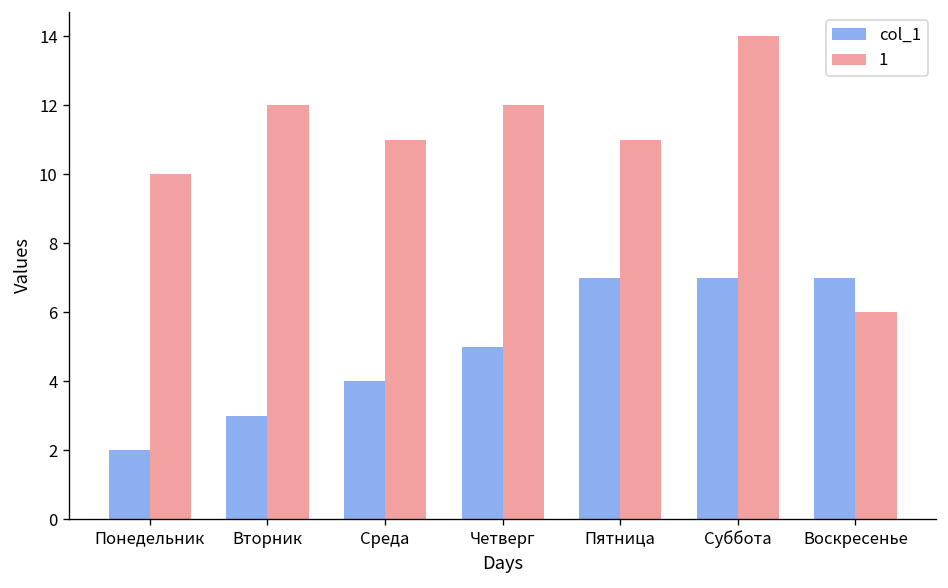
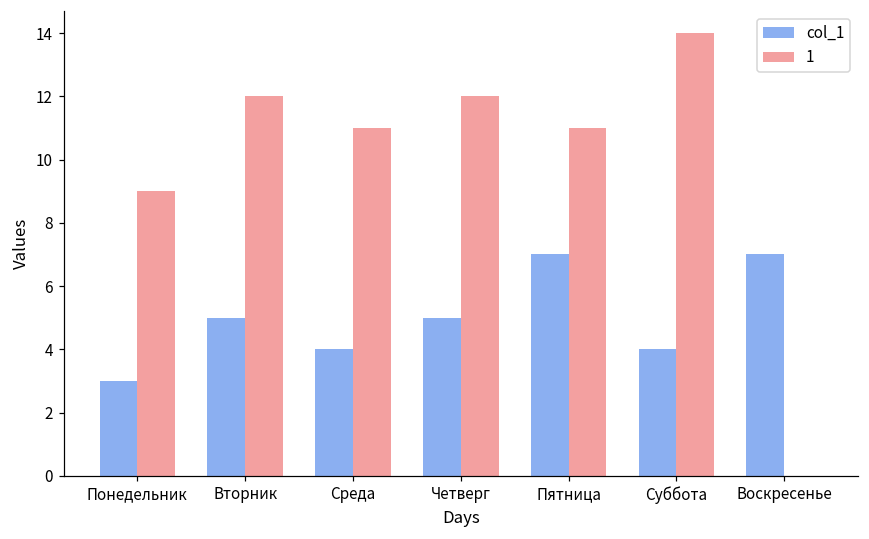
col_1, Понедельник: 2 -> 3
1, Понедельник: 10 -> 9
col_1, Вторник: 3 -> 5
col_1, Суббота: 7 -> 4
1, Воскресенье: 6 -> 0
